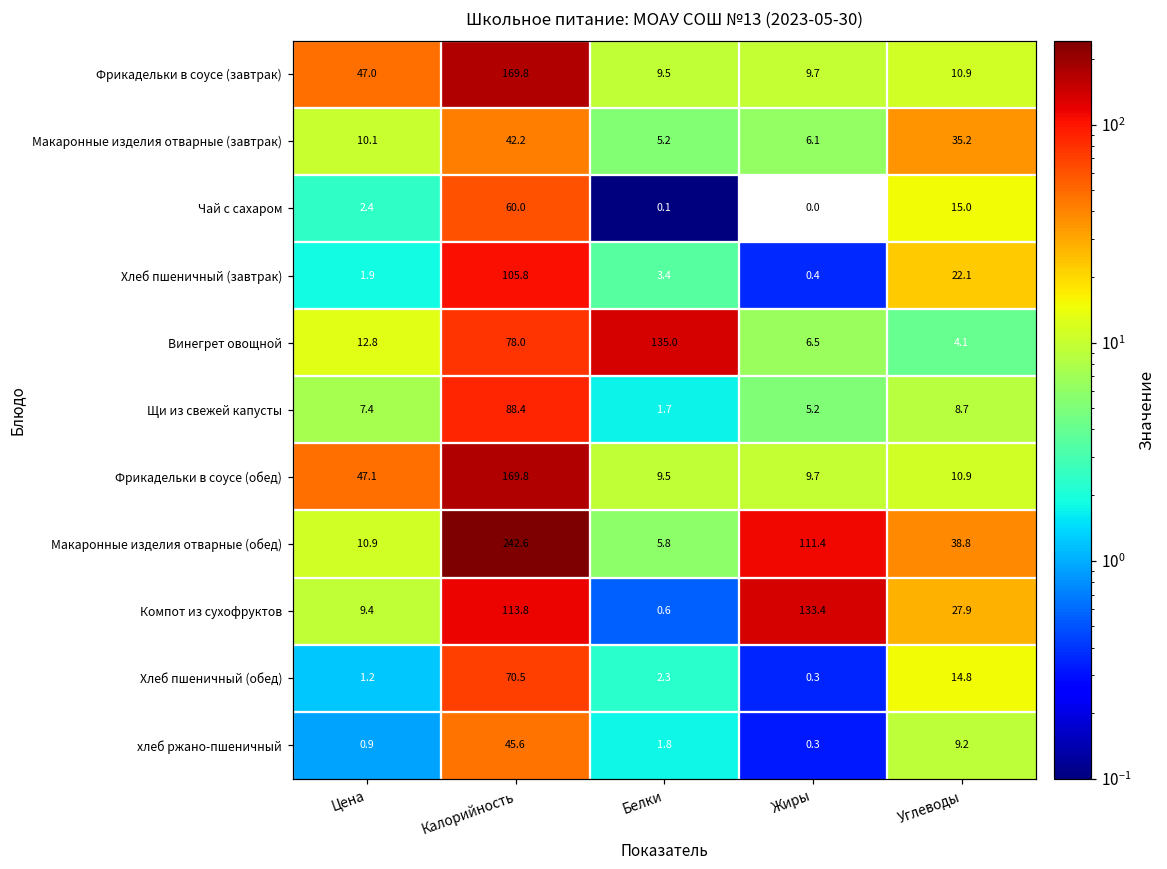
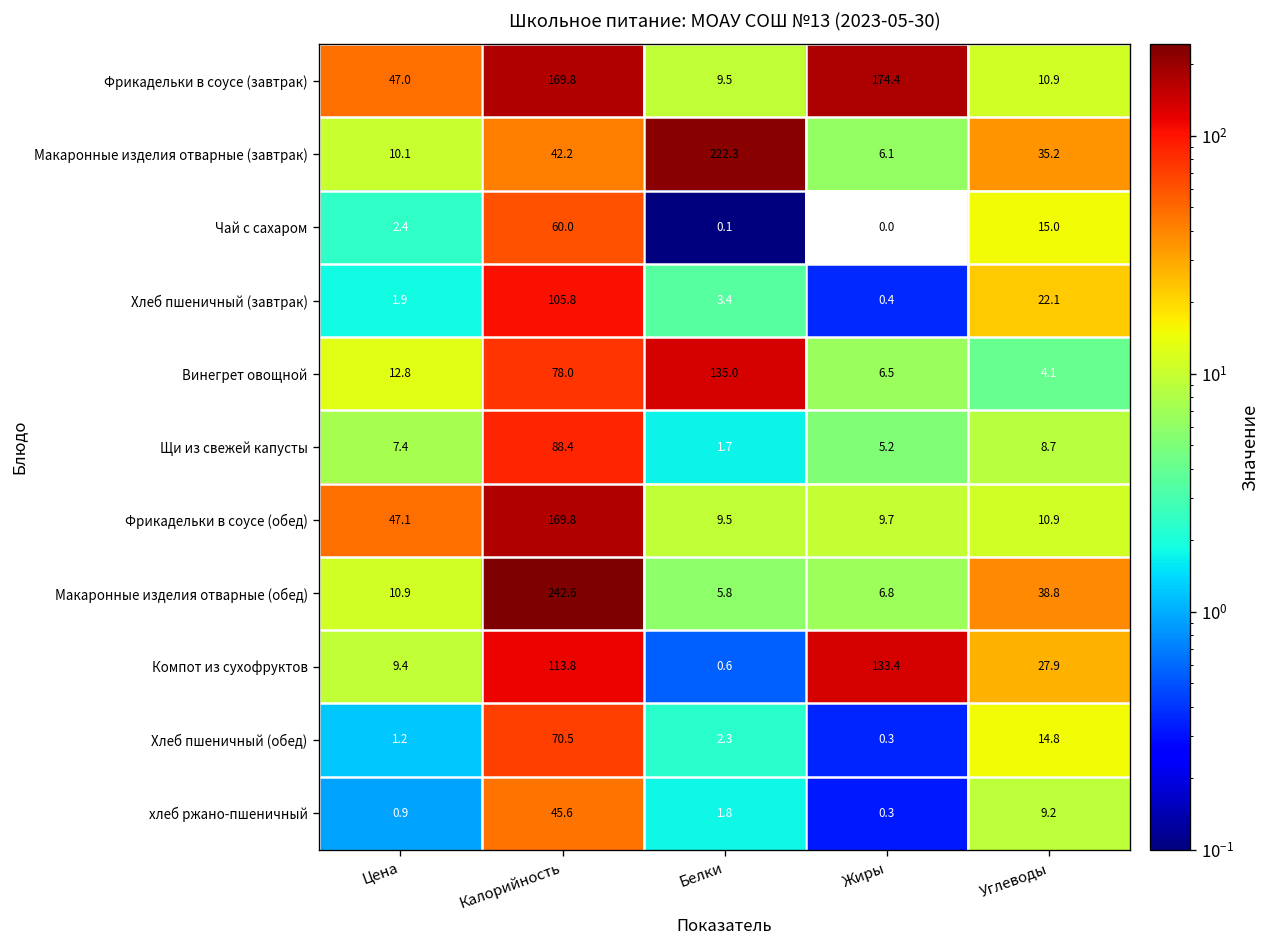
Фрикадельки в соусе (завтрак), Жиры: 9.7 -> 174.4
Макаронные изделия отварные (завтрак), Белки: 5.2 -> 222.3
Макаронные изделия отварные (обед), Жиры: 111.4 -> 6.8
